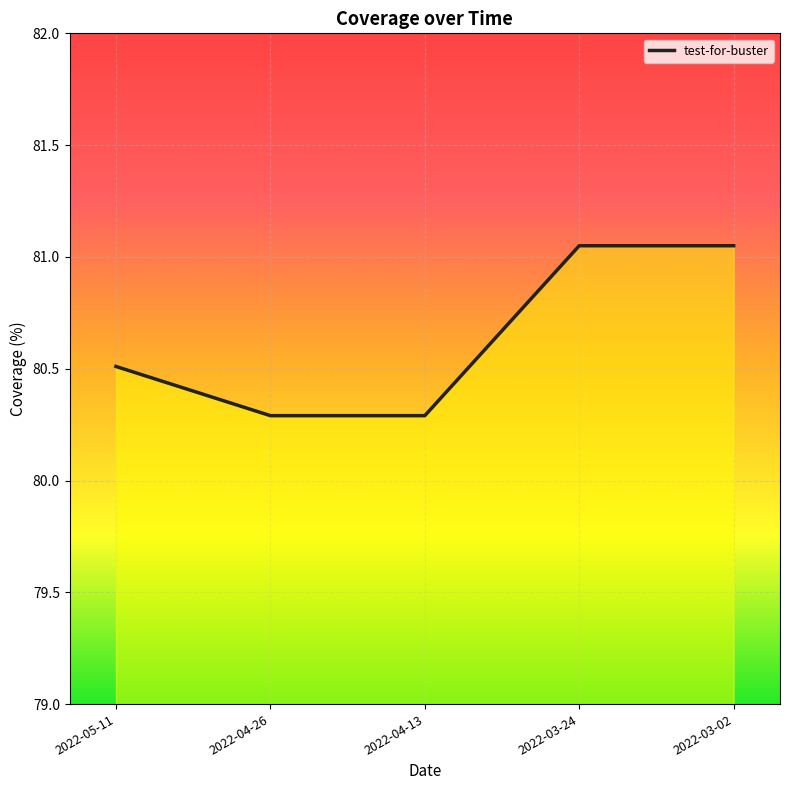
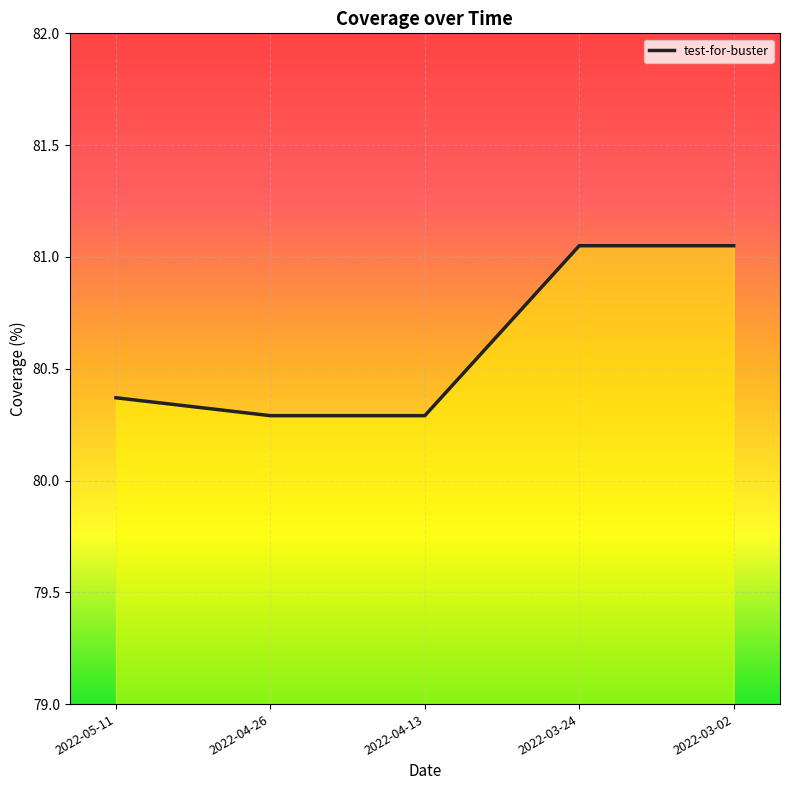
2022-05-11: 80.51 -> 80.37
